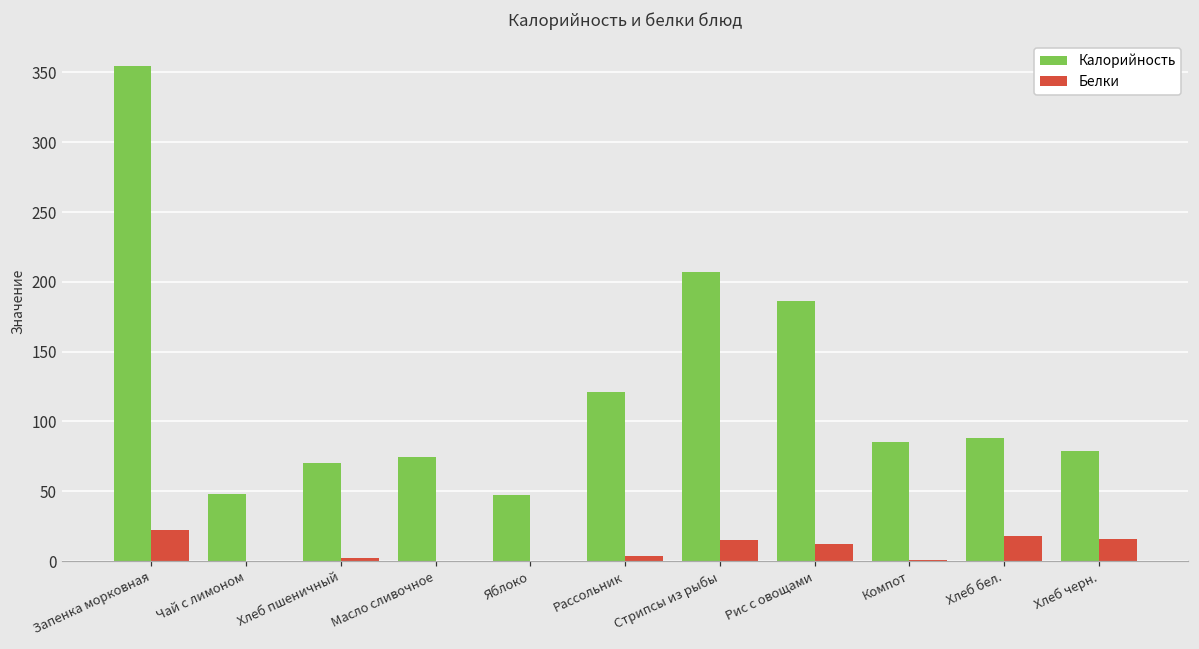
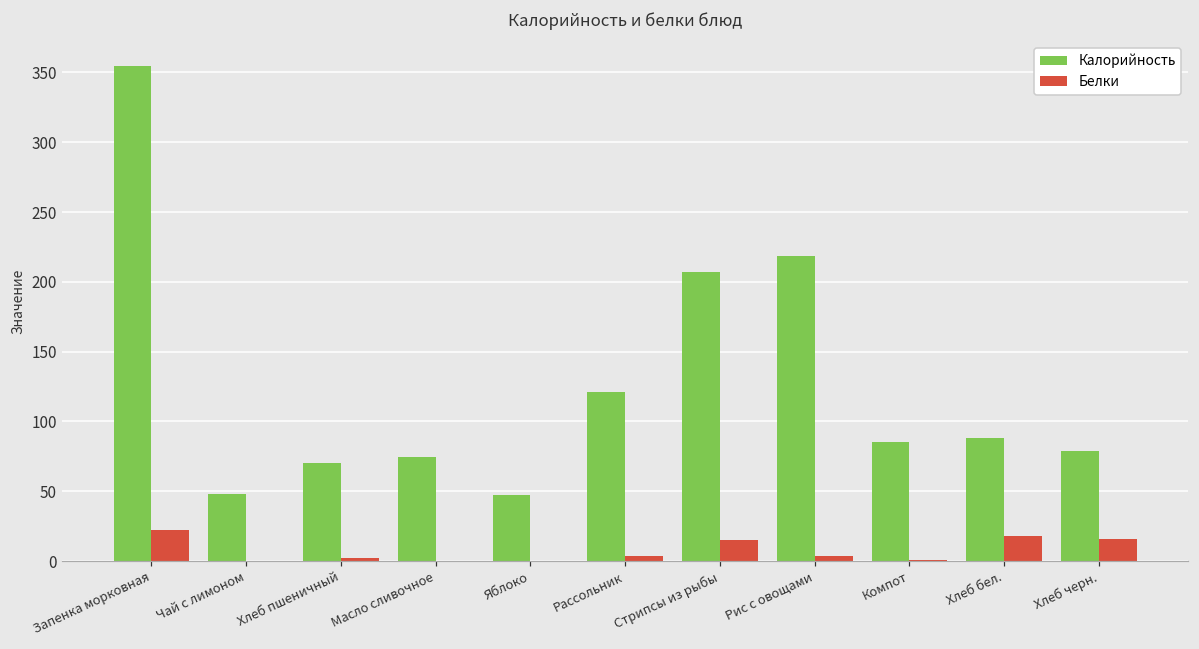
Калорийность, Рис с овощами: 187 -> 219
Белки, Рис с овощами: 12 -> 3
